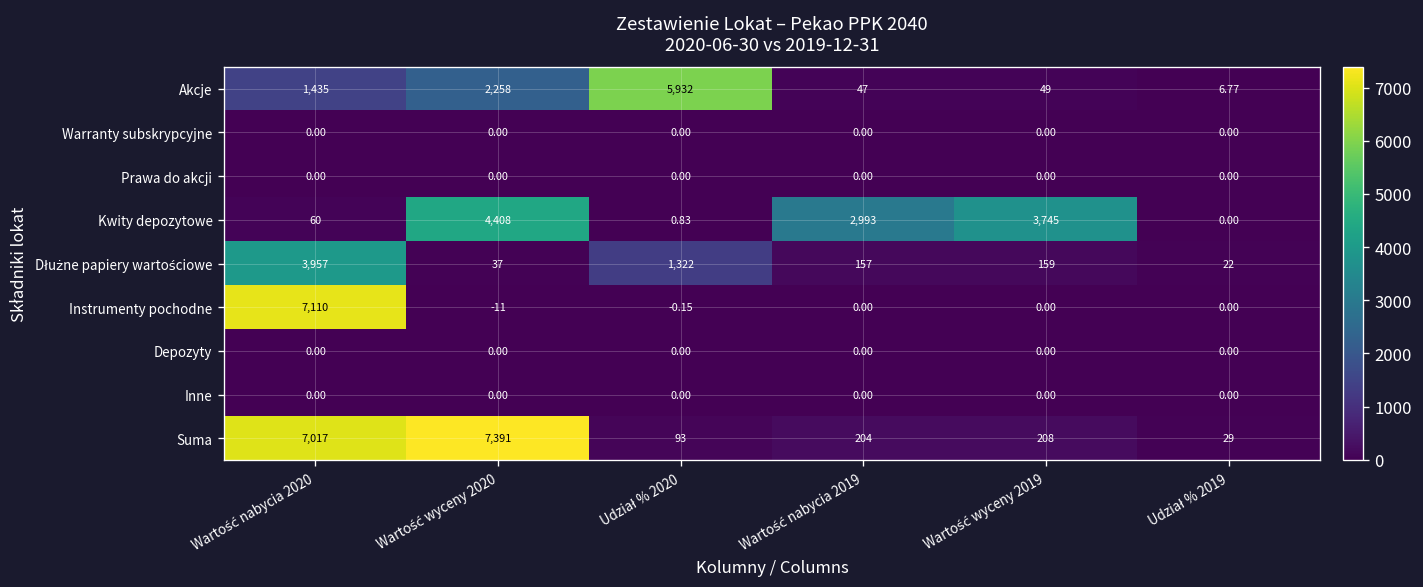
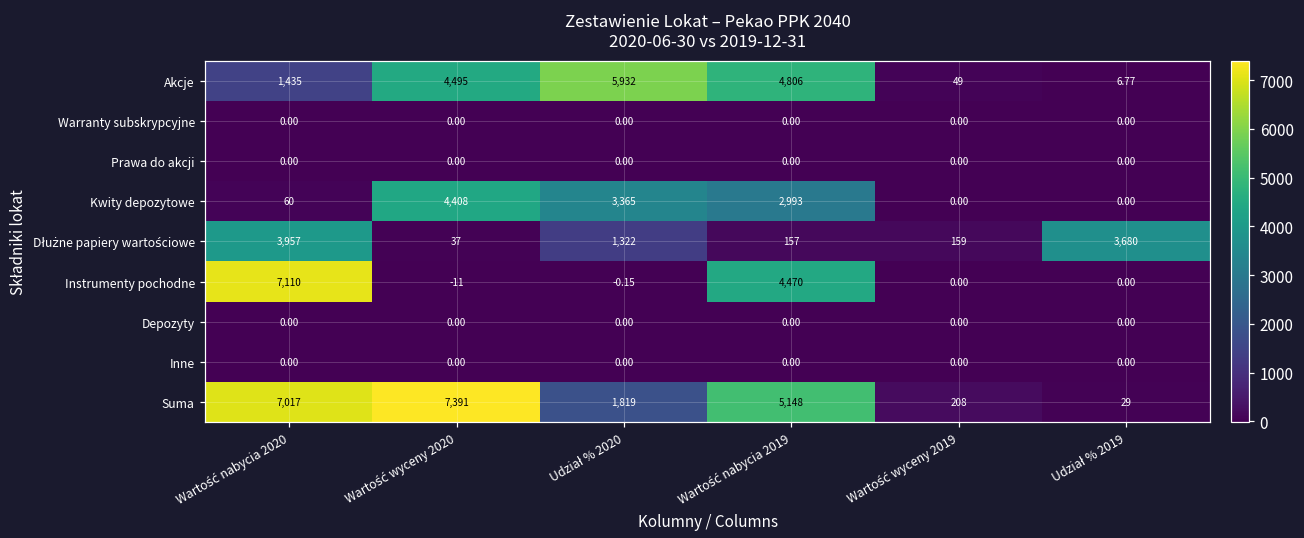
Akcje, Wartość wyceny 2020: 2,258 -> 4,495
Akcje, Wartość nabycia 2019: 47 -> 4,806
Kwity depozytowe, Udział % 2020: 0.83 -> 3,365
Kwity depozytowe, Wartość wyceny 2019: 3,745 -> 0.00
Dłużne papiery wartościowe, Udział % 2019: 22 -> 3,680
Instrumenty pochodne, Wartość nabycia 2019: 0.00 -> 4,470
Suma, Udział % 2020: 93 -> 1,819
Suma, Wartość nabycia 2019: 204 -> 5,148
